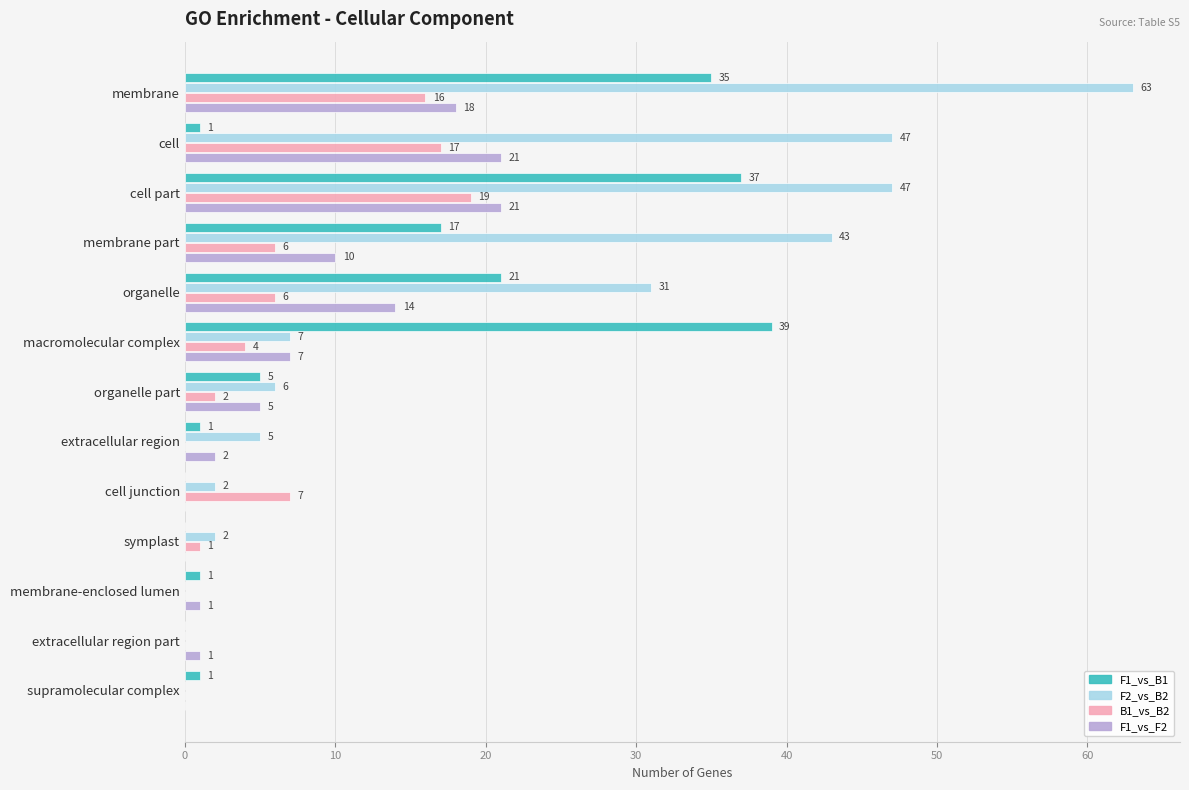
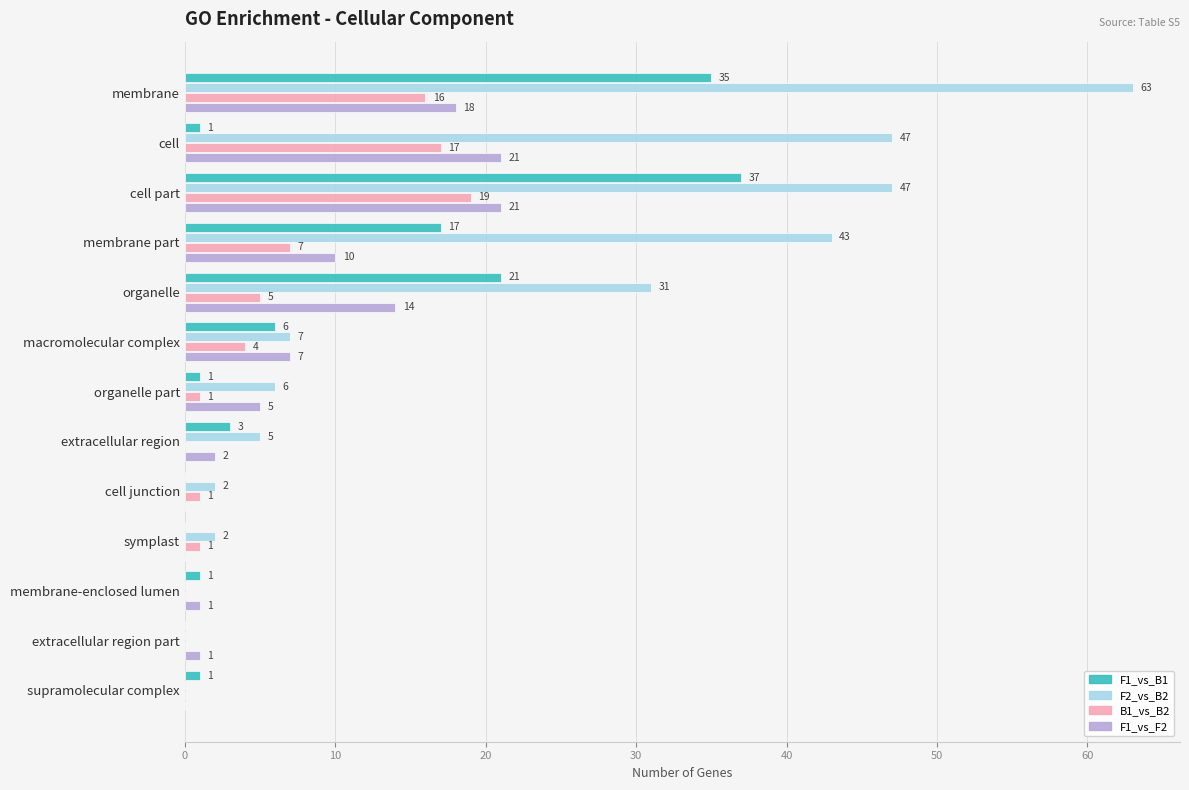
B1_vs_B2, membrane part: 6 -> 7
B1_vs_B2, organelle: 6 -> 5
F1_vs_B1, macromolecular complex: 39 -> 6
F1_vs_B1, organelle part: 5 -> 1
B1_vs_B2, organelle part: 2 -> 1
F1_vs_B1, extracellular region: 1 -> 3
B1_vs_B2, cell junction: 7 -> 1
